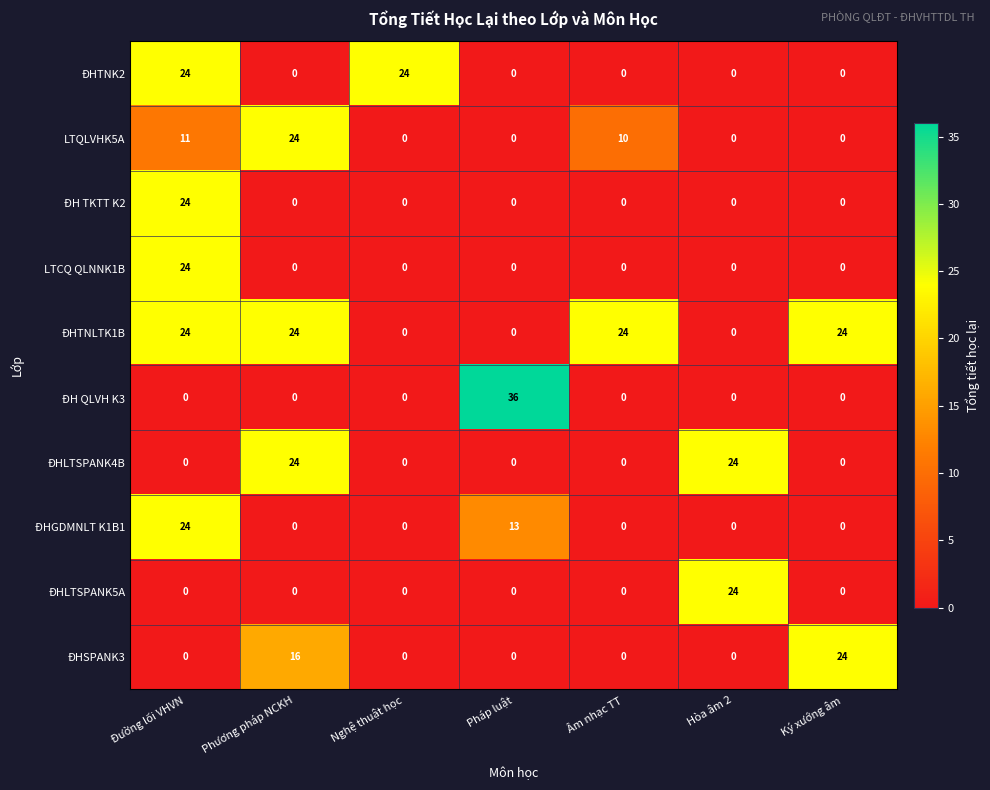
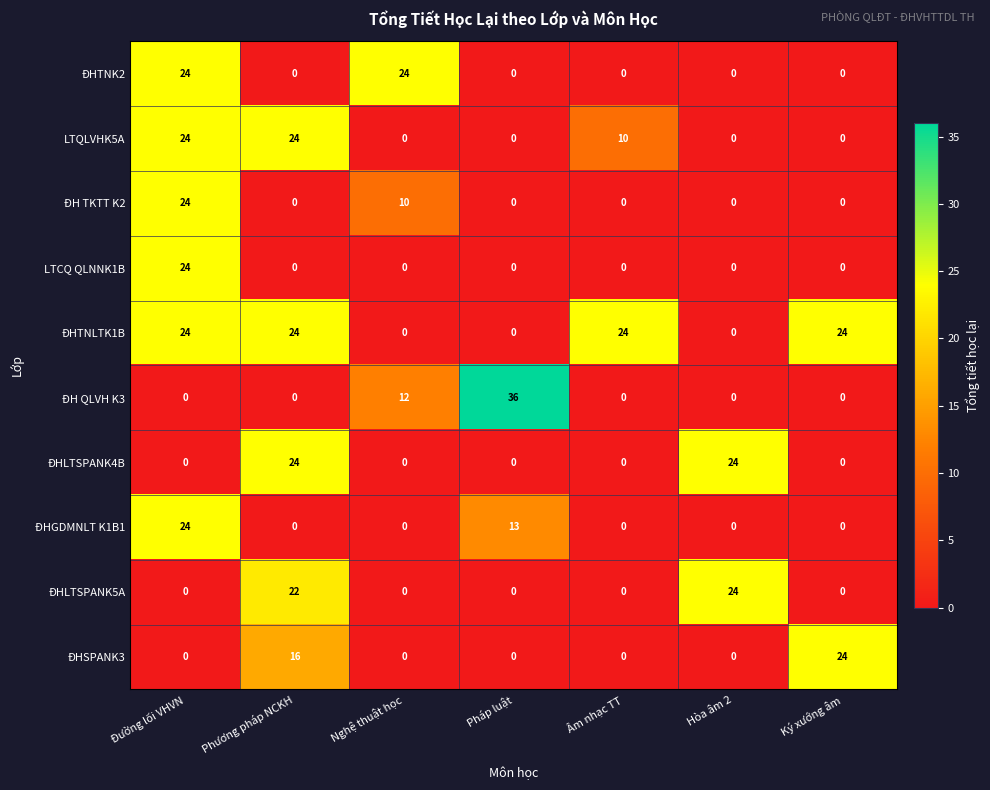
LTQLVHK5A, Đường lối VHVN: 11 -> 24
ĐH TKTT K2, Nghệ thuật học: 0 -> 10
ĐH QLVH K3, Nghệ thuật học: 0 -> 12
ĐHLTSPANK5A, Phương pháp NCKH: 0 -> 22
